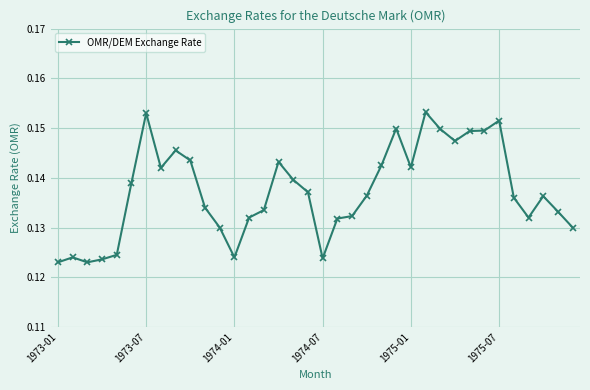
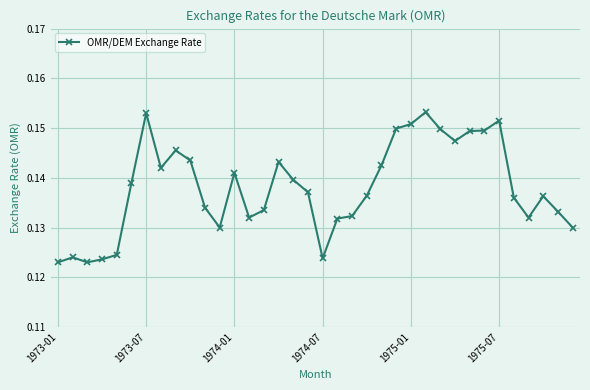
1974-01: 0.124 -> 0.141
1975-01: 0.142 -> 0.151
